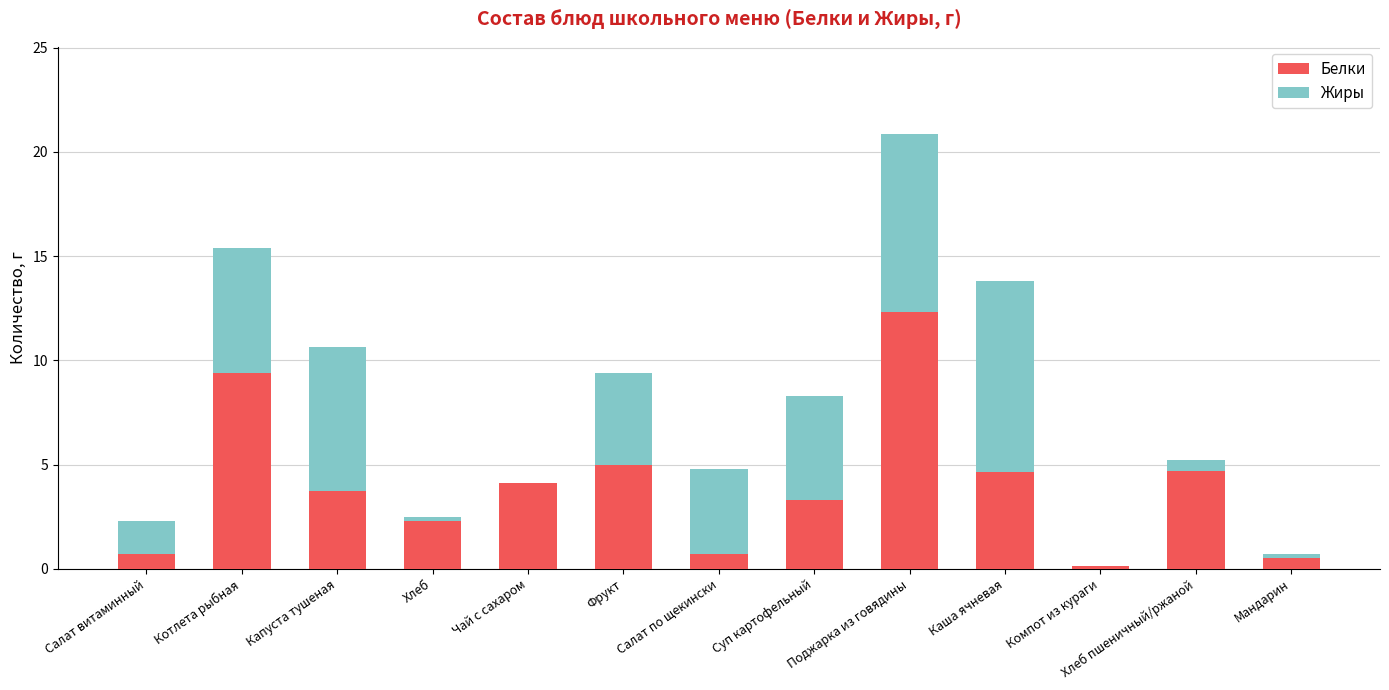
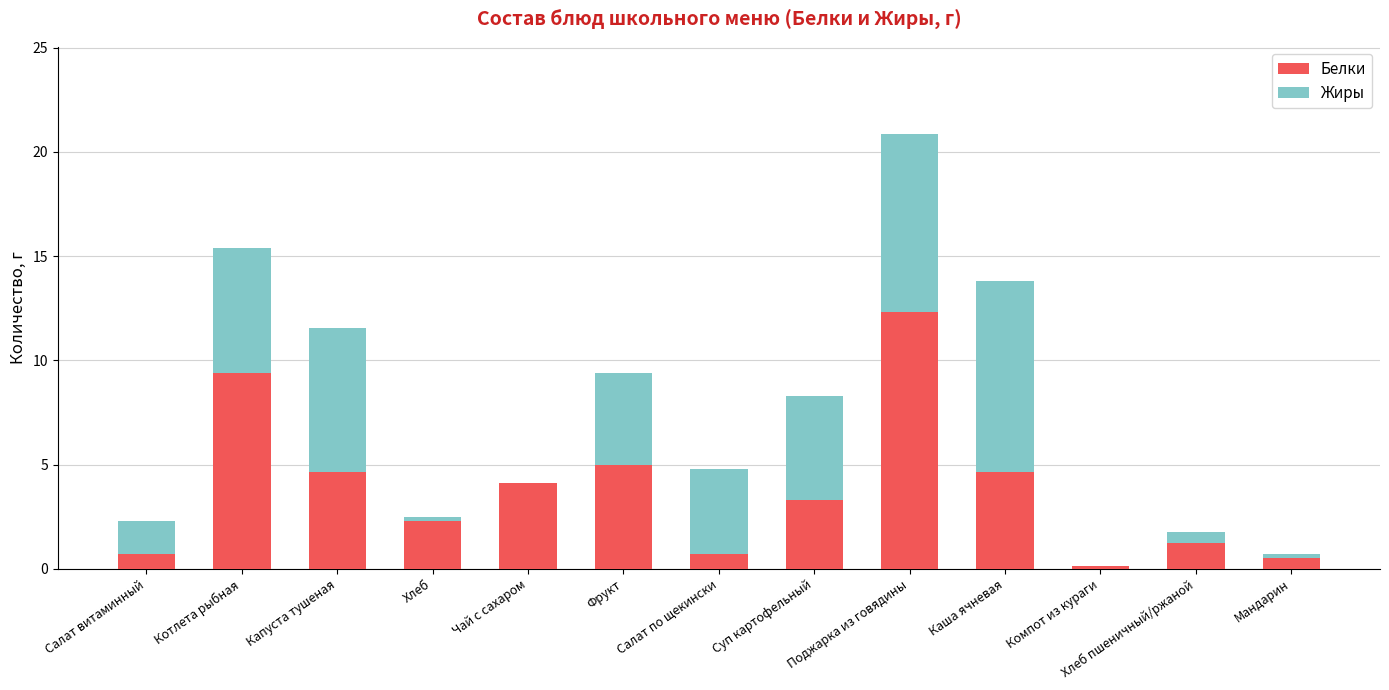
Белки, Капуста тушеная: 3.8 -> 4.6
Белки, Хлеб пшеничный/ржаной: 4.7 -> 1.2
